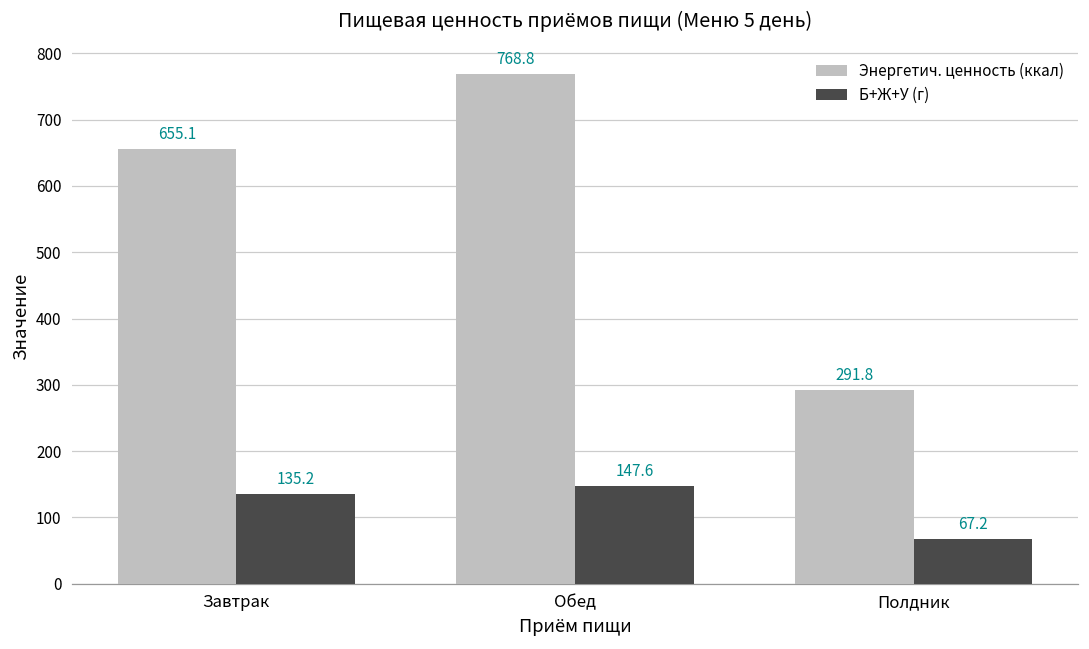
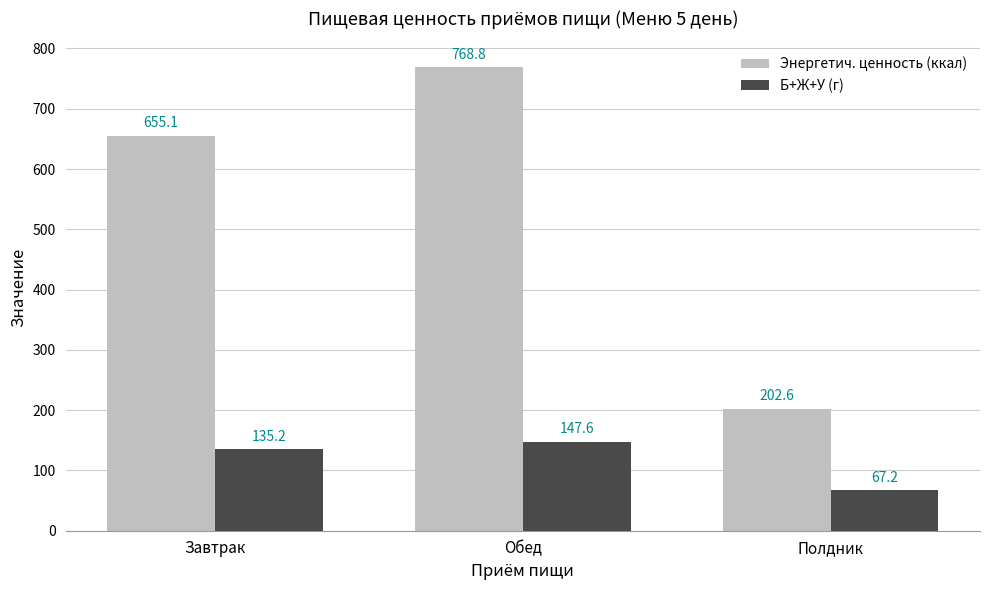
Энергетич. ценность (ккал), Полдник: 291.8 -> 202.6
